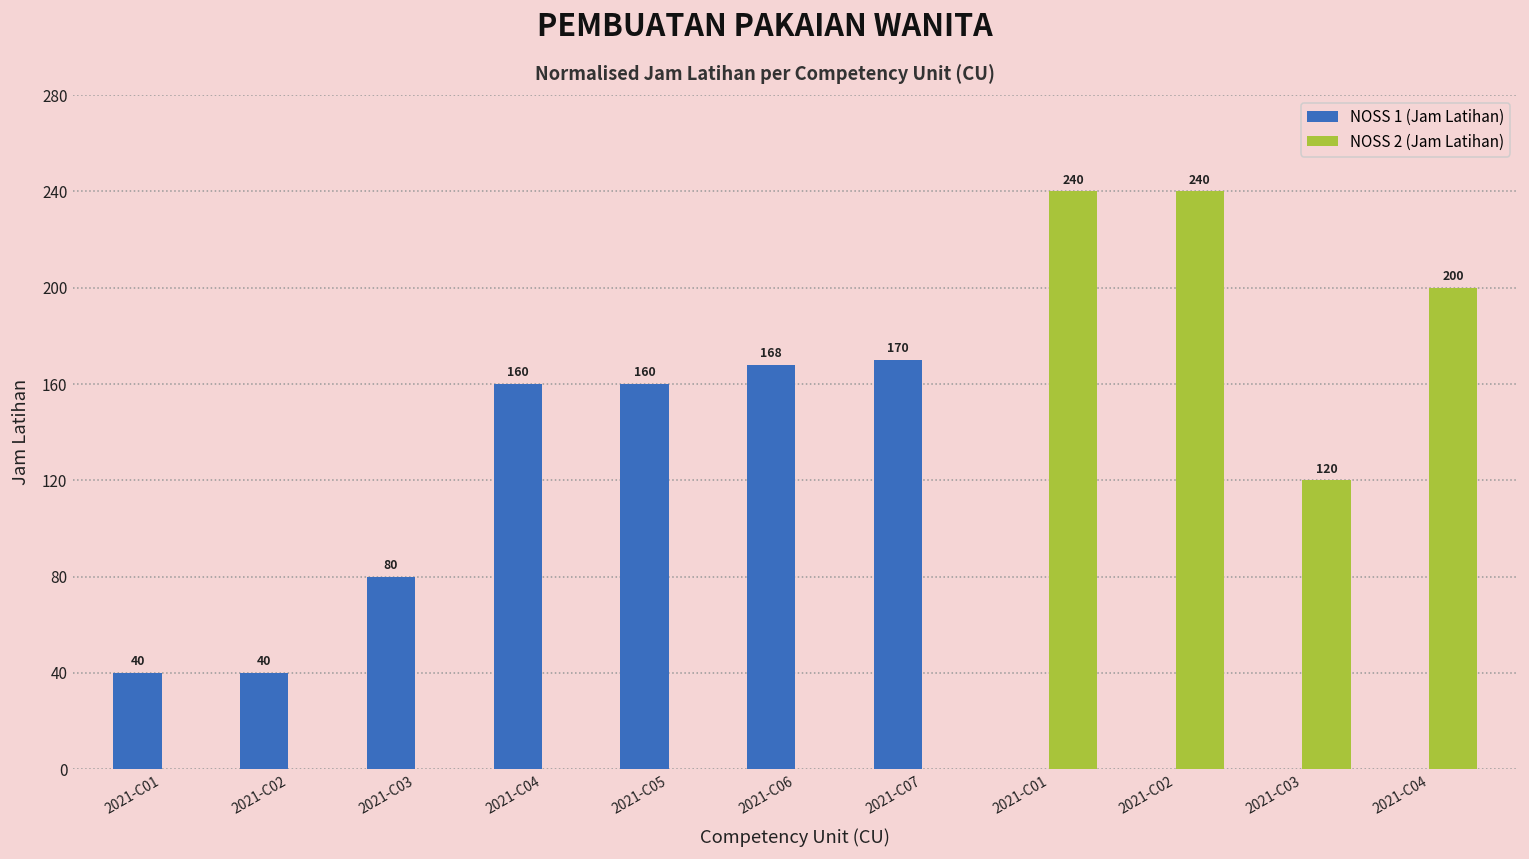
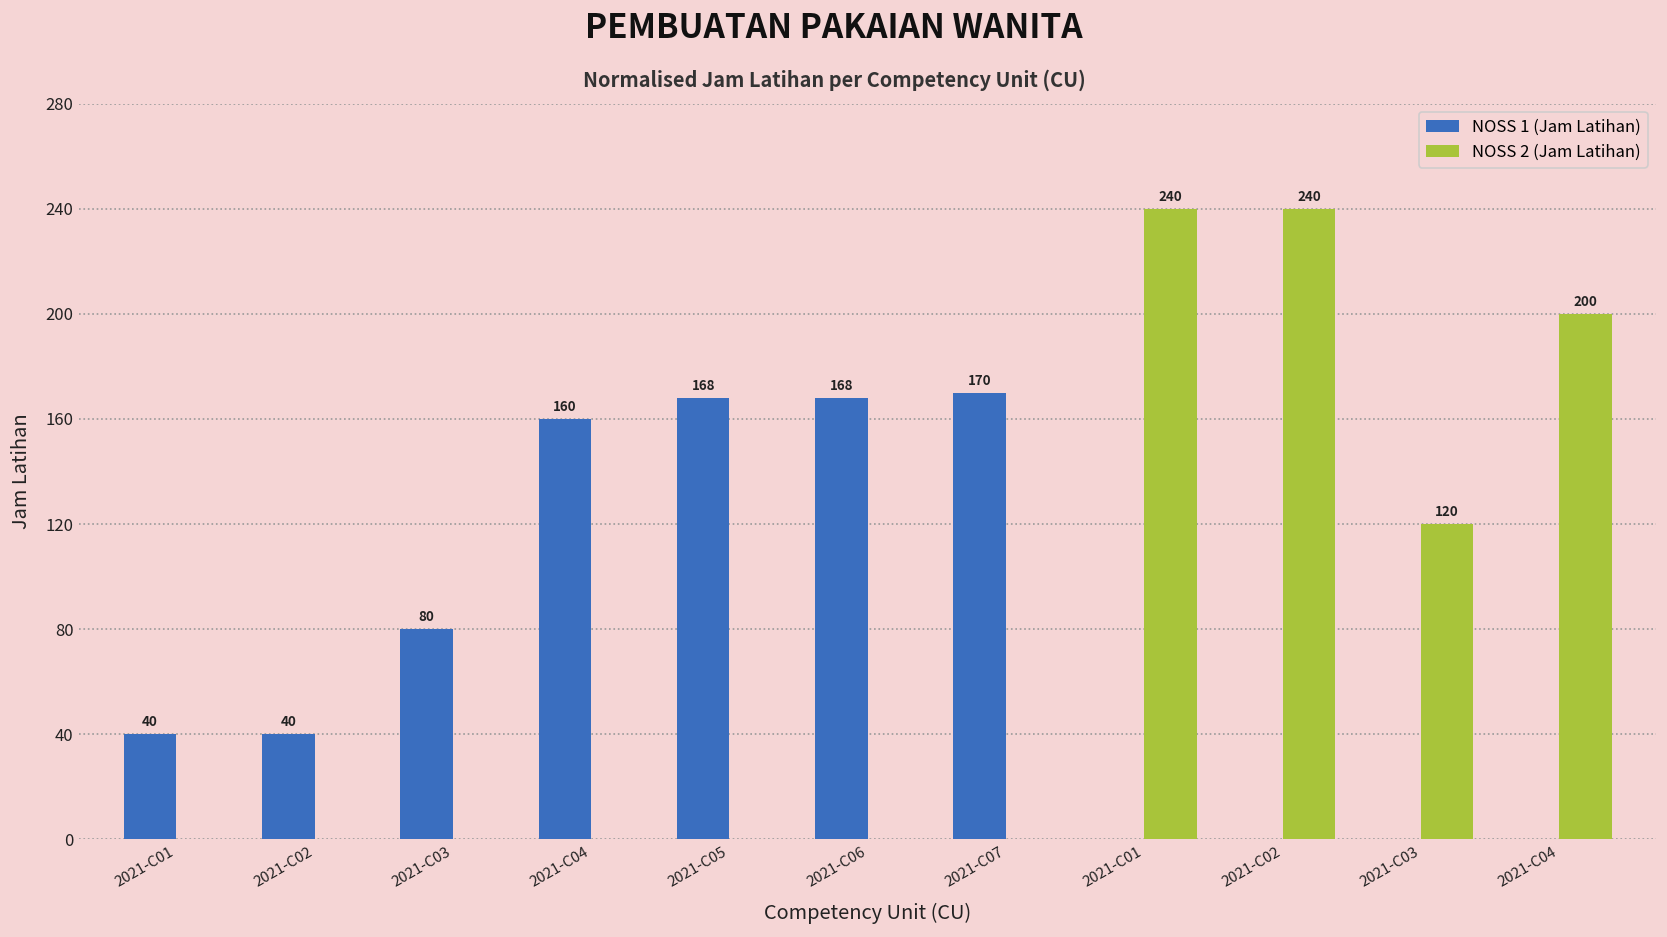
NOSS 1 (Jam Latihan), 2021-C05: 160 -> 168
